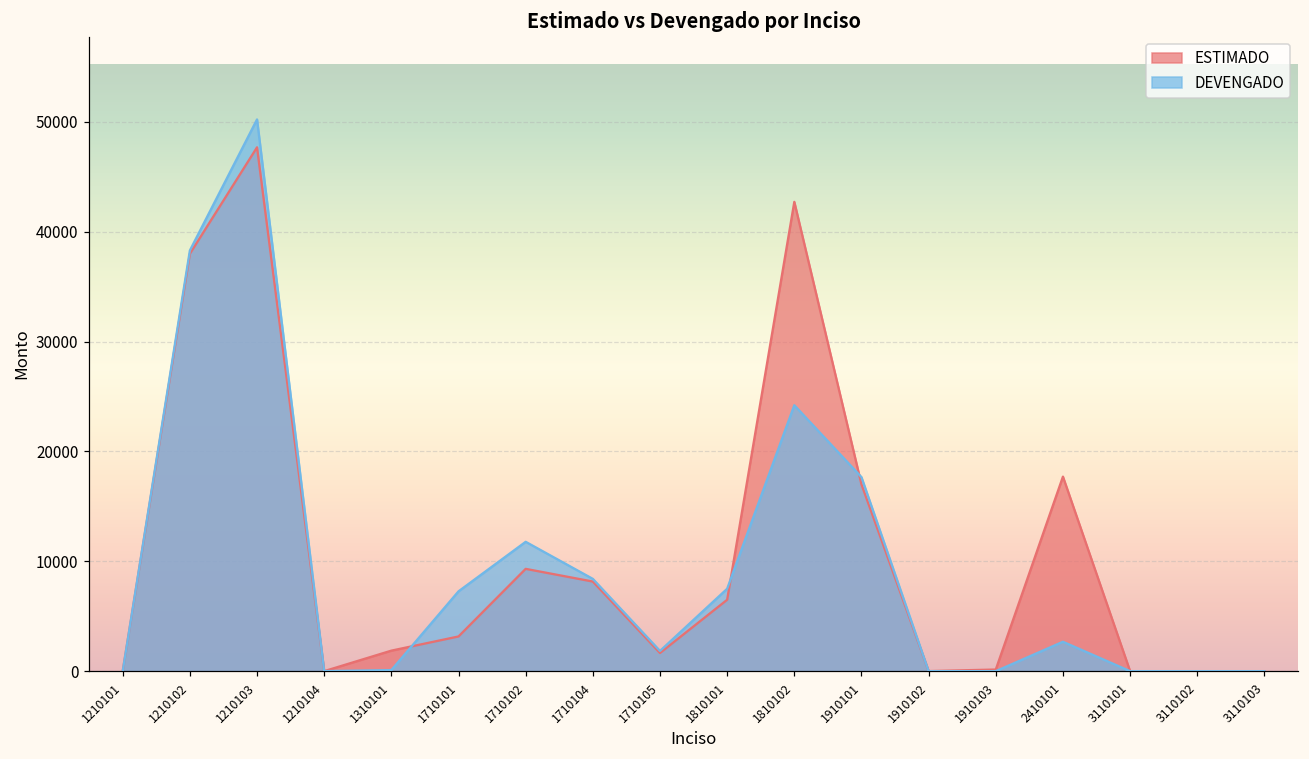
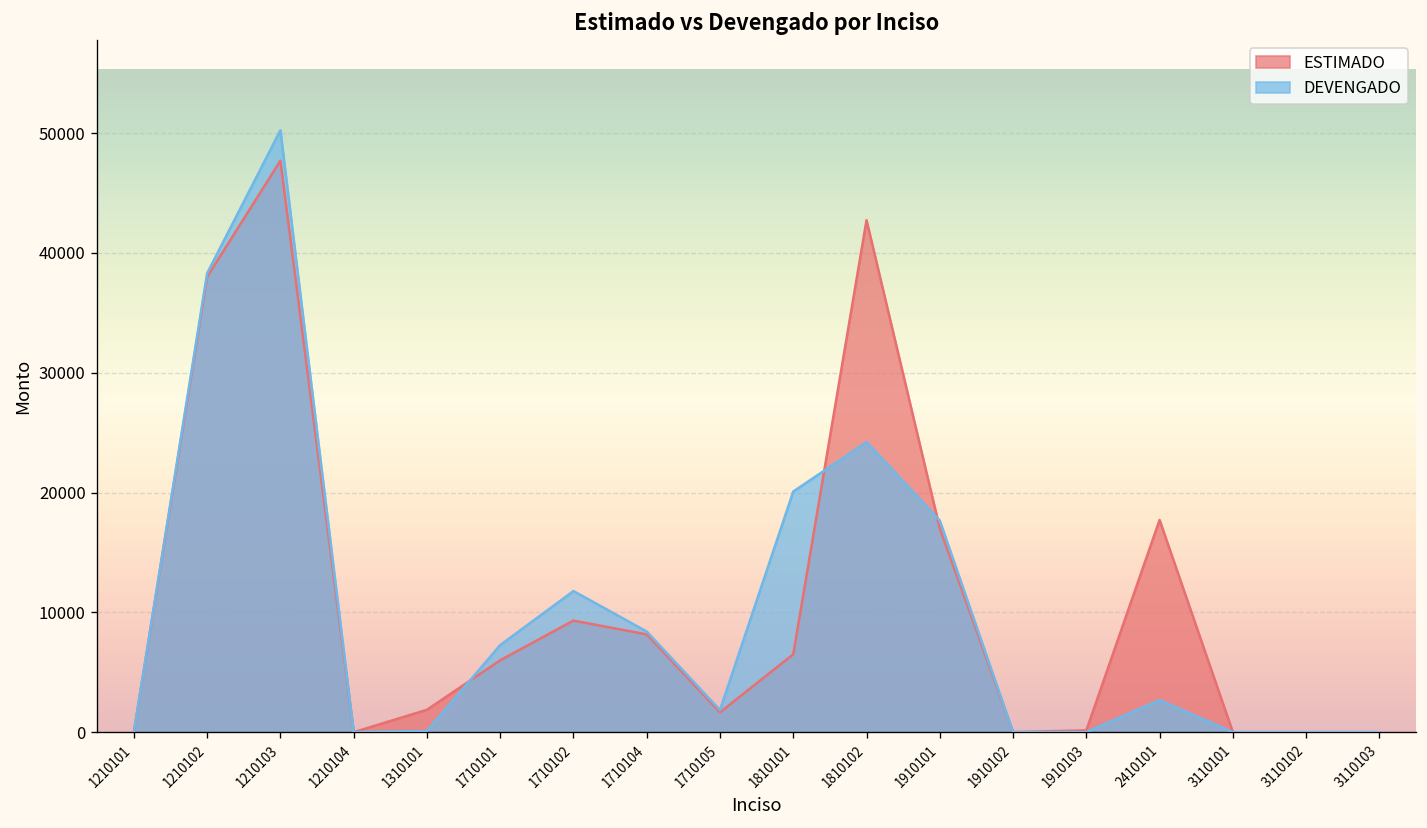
ESTIMADO, 1710101: 3000 -> 6000
DEVENGADO, 1810101: 8000 -> 20000
